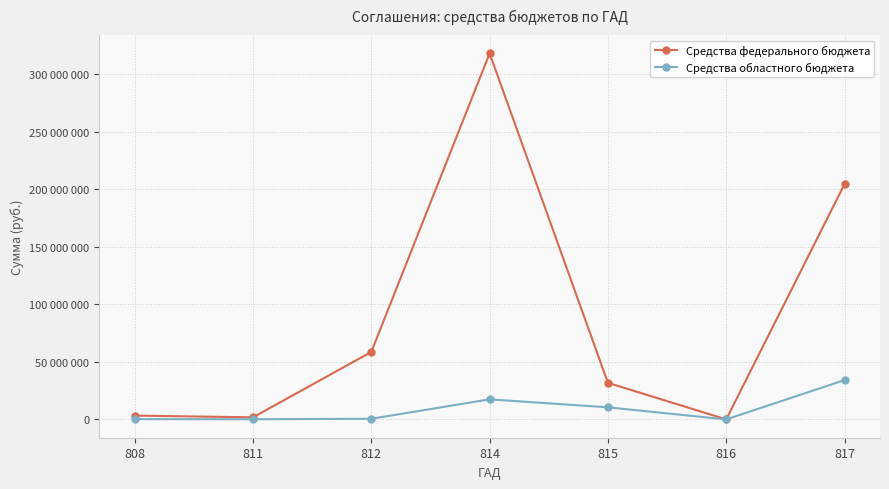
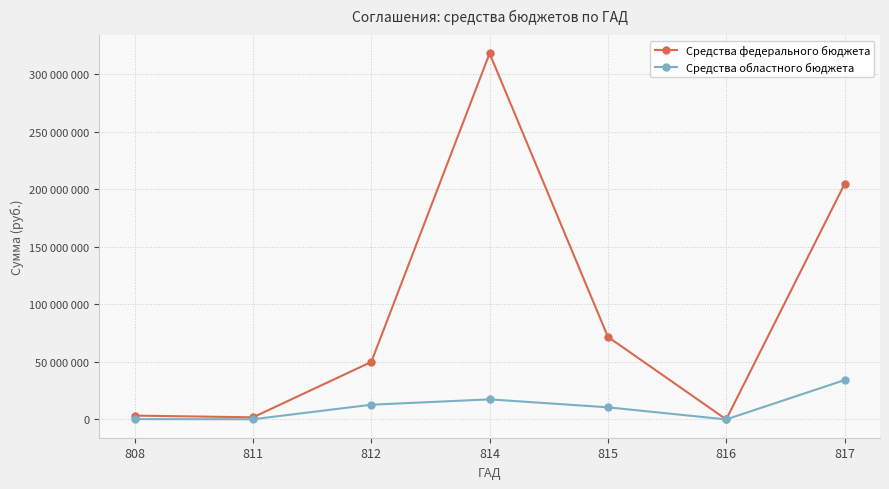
Средства федерального бюджета, 812: 59000000 -> 50000000
Средства областного бюджета, 812: 1000000 -> 13000000
Средства федерального бюджета, 815: 32000000 -> 72000000
